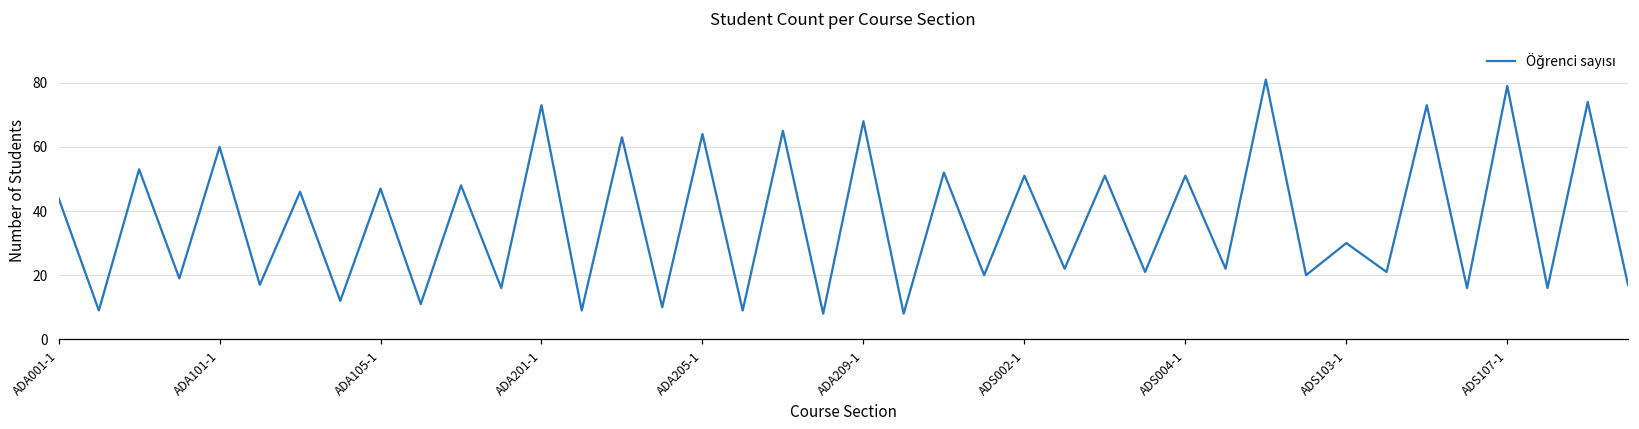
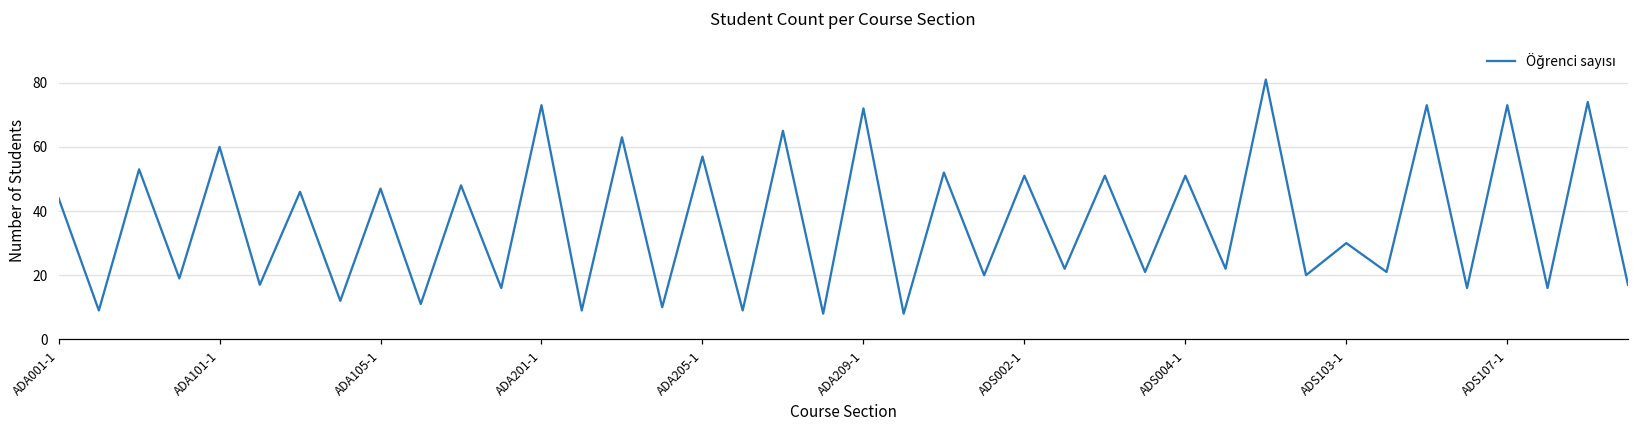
ADA205-1: 64 -> 57
ADA209-1: 68 -> 72
ADS107-1: 79 -> 73
